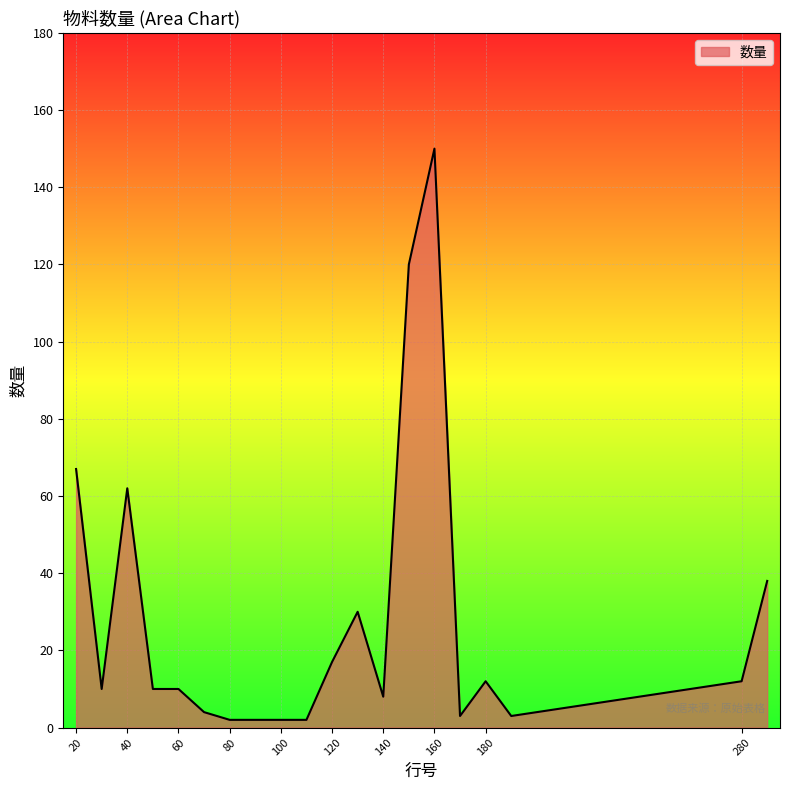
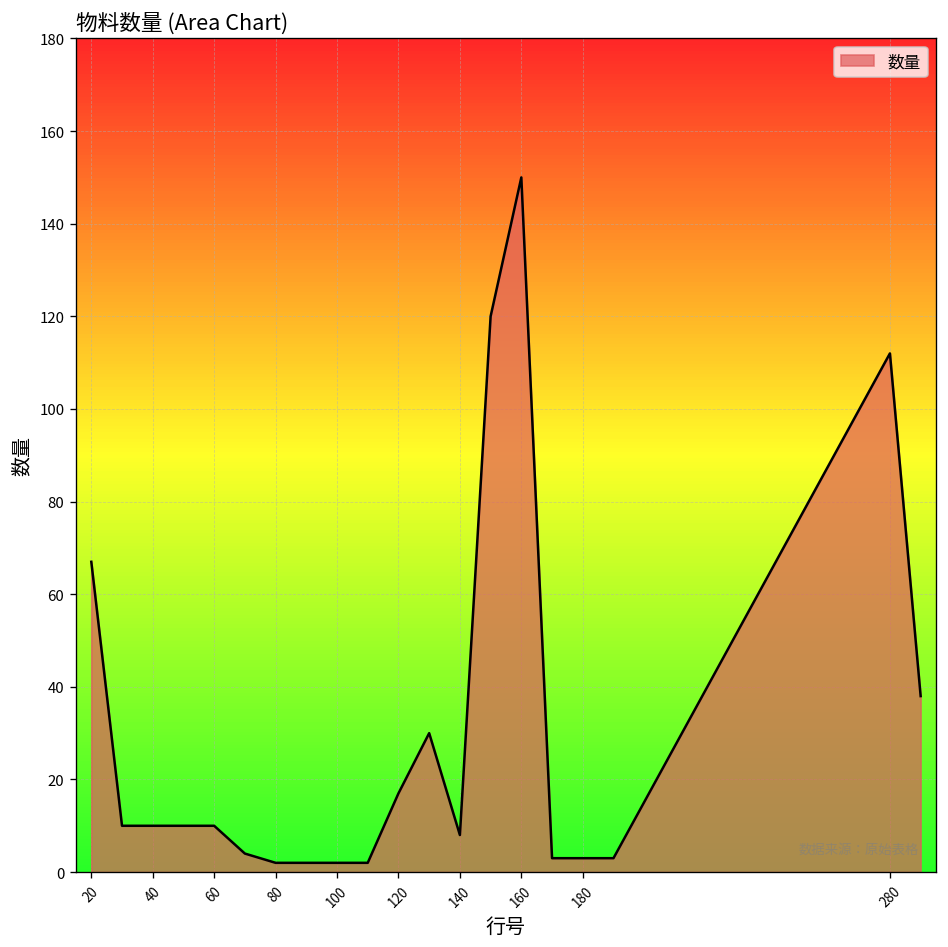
40: 62 -> 10
180: 12 -> 3
280: 12 -> 112
